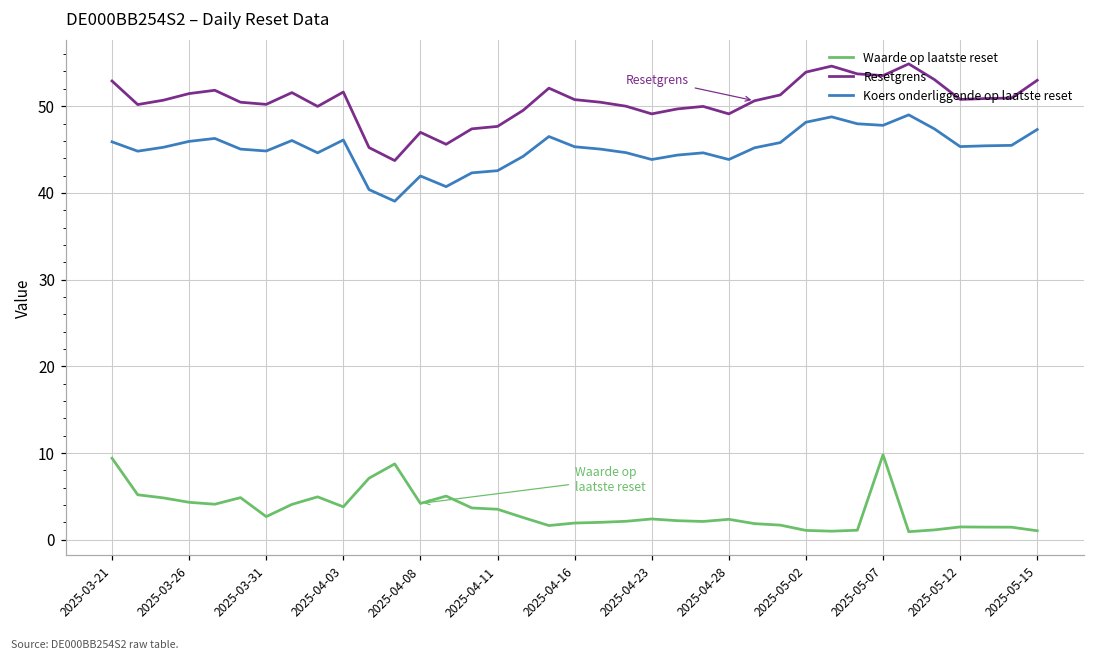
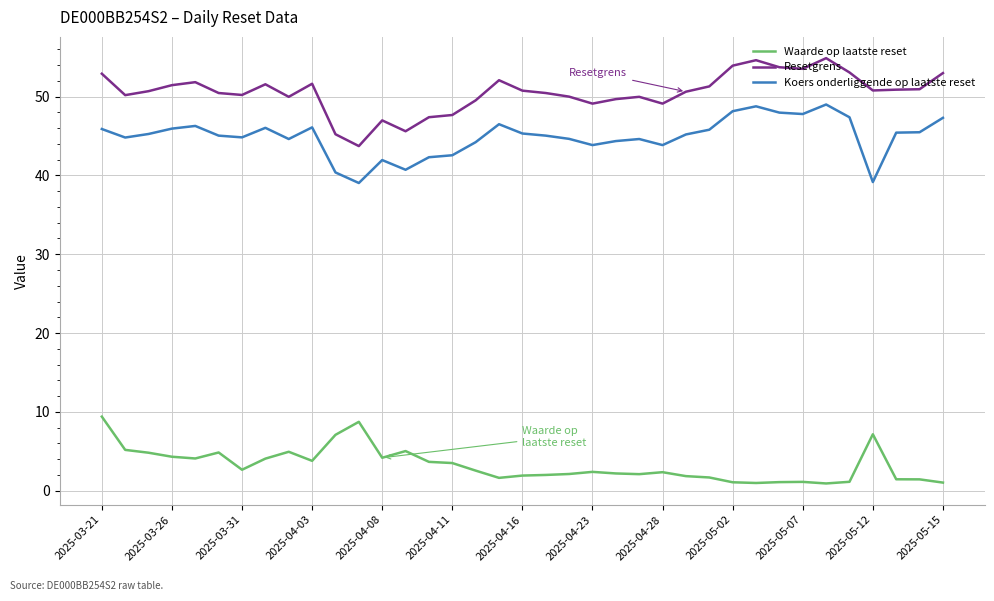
Waarde op laatste reset, 2025-05-07: 10 -> 1
Waarde op laatste reset, 2025-05-12: 1 -> 7
Koers onderliggende op laatste reset, 2025-05-12: 45 -> 39
